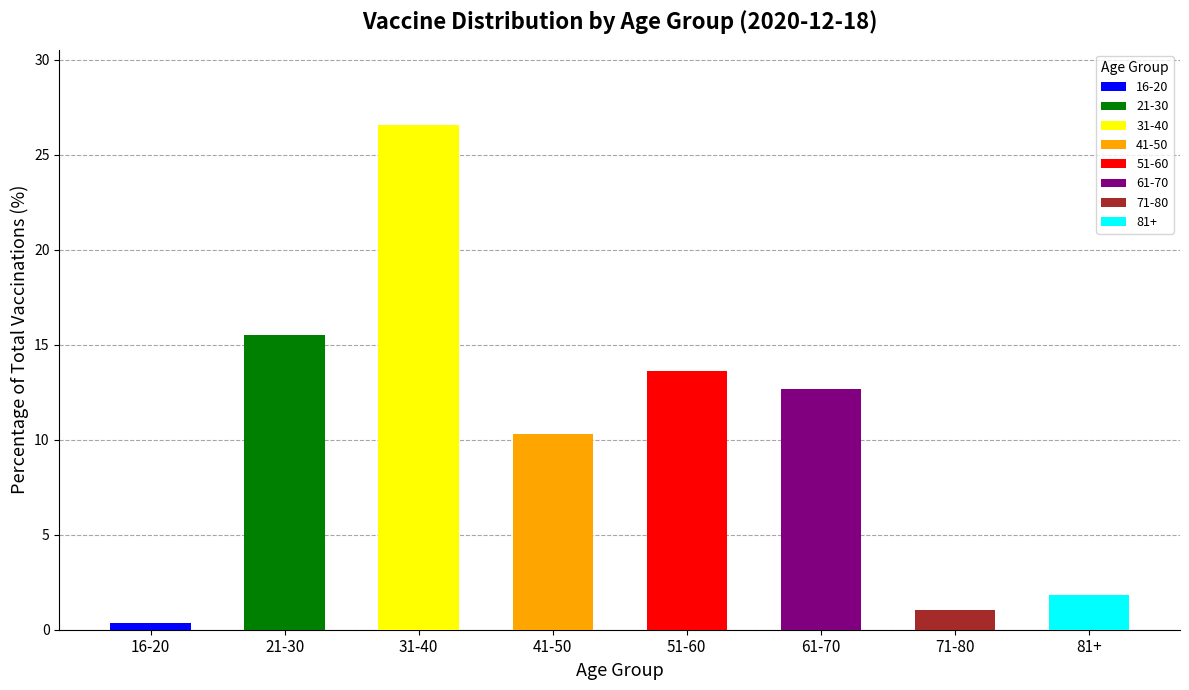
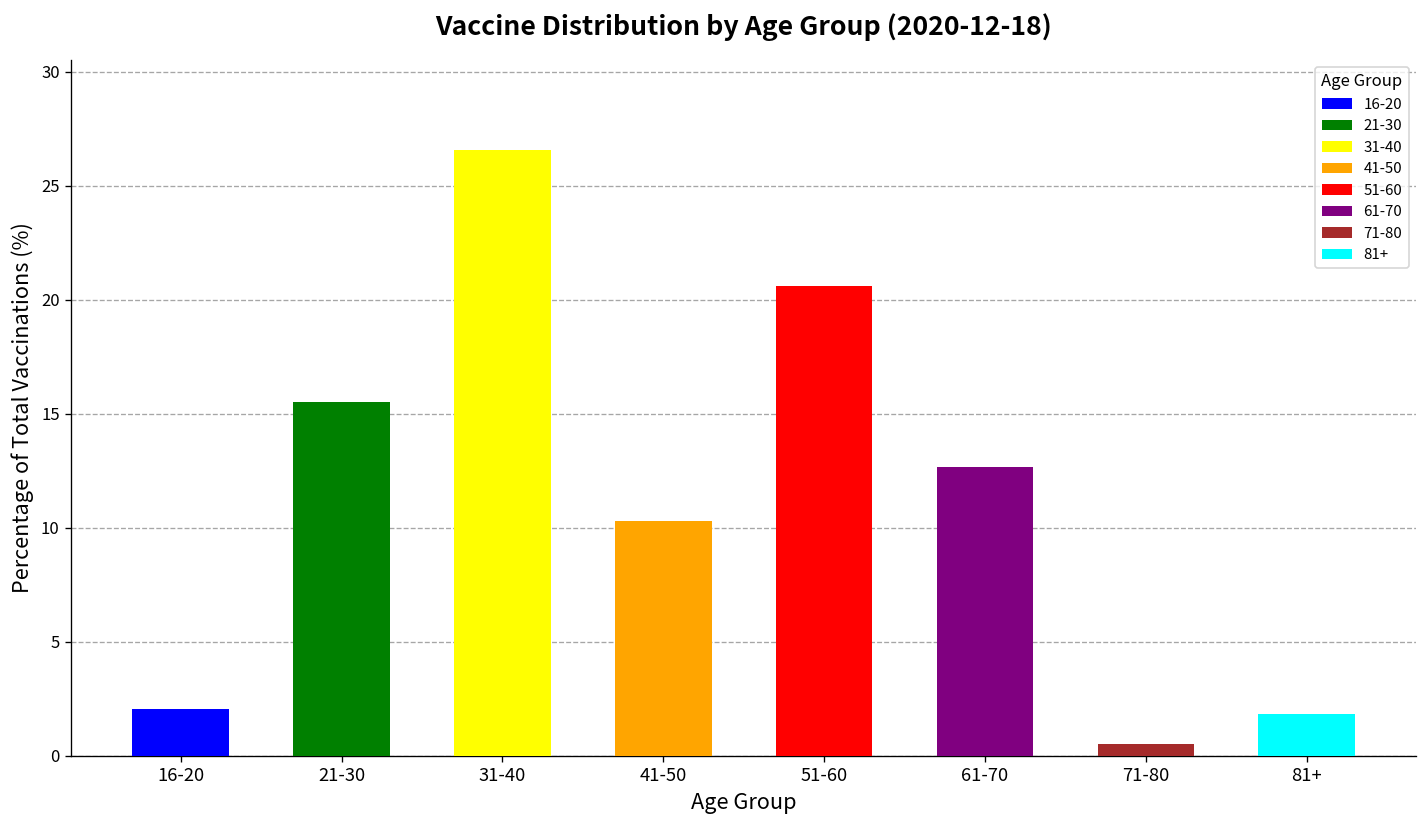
16-20: 0.3 -> 2.0
51-60: 13.6 -> 20.6
71-80: 1.0 -> 0.5
